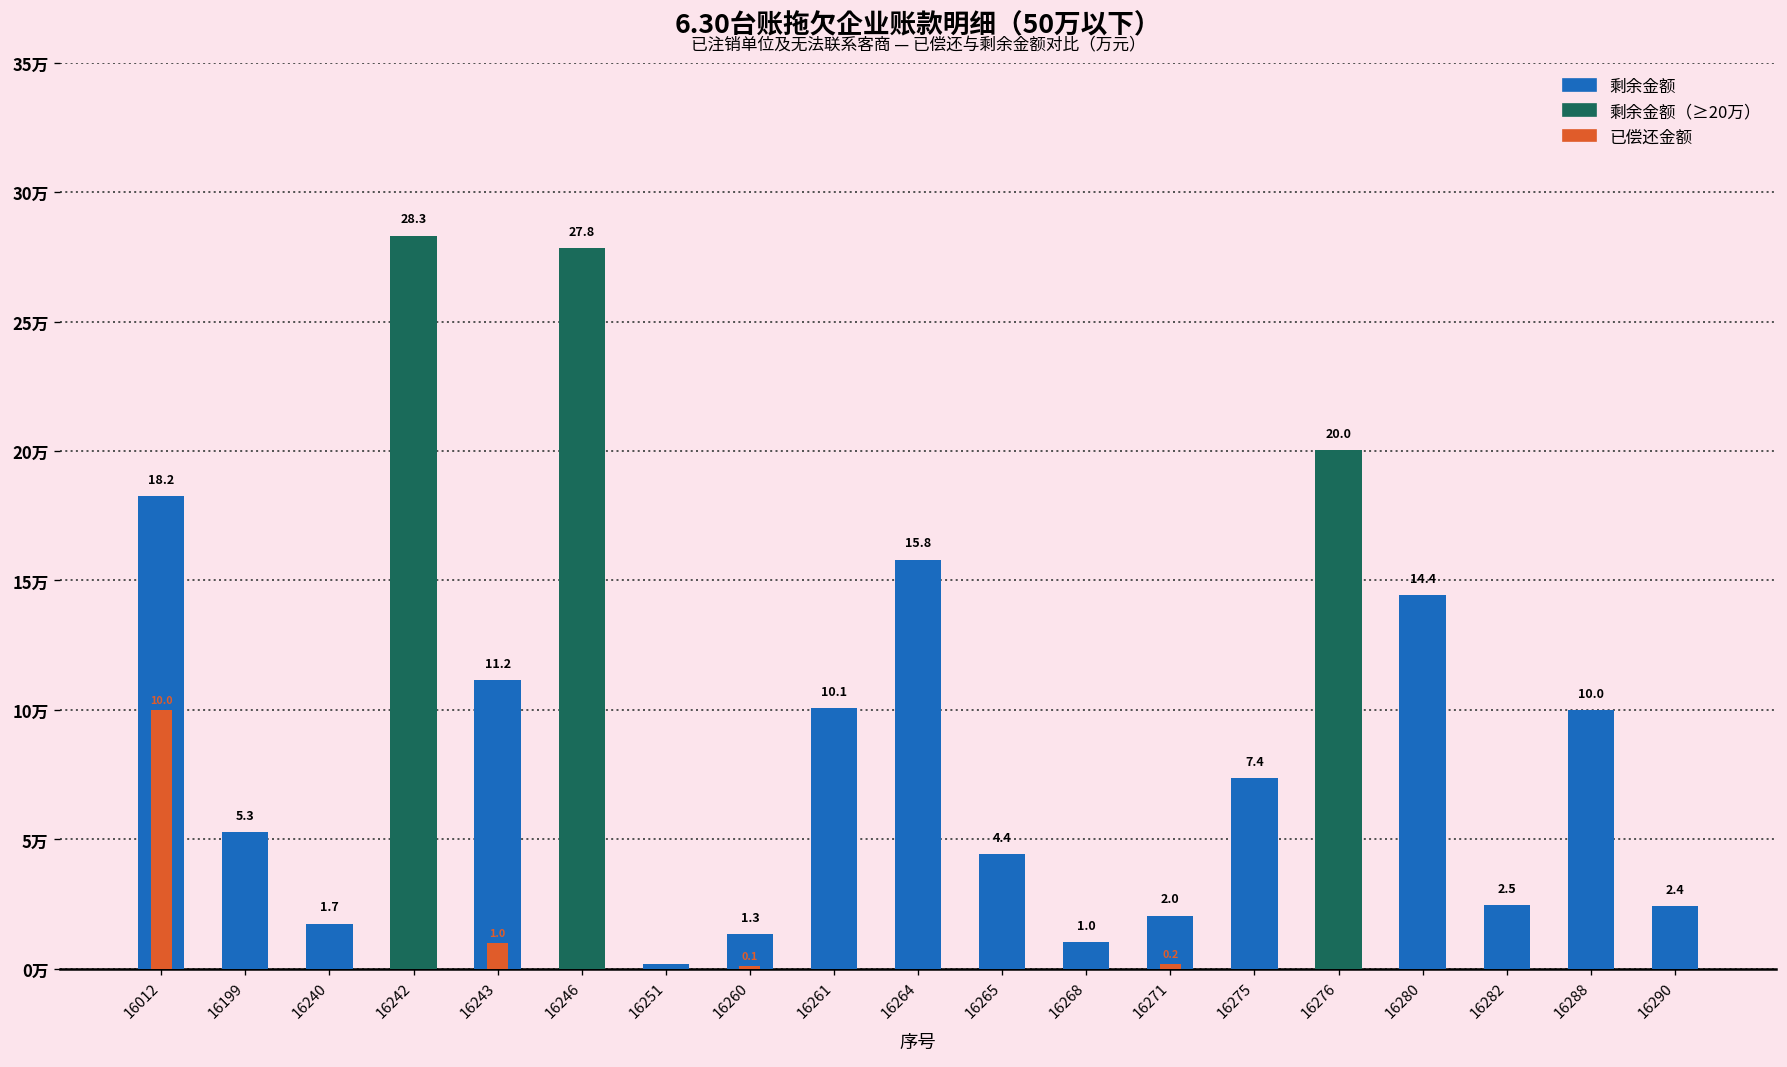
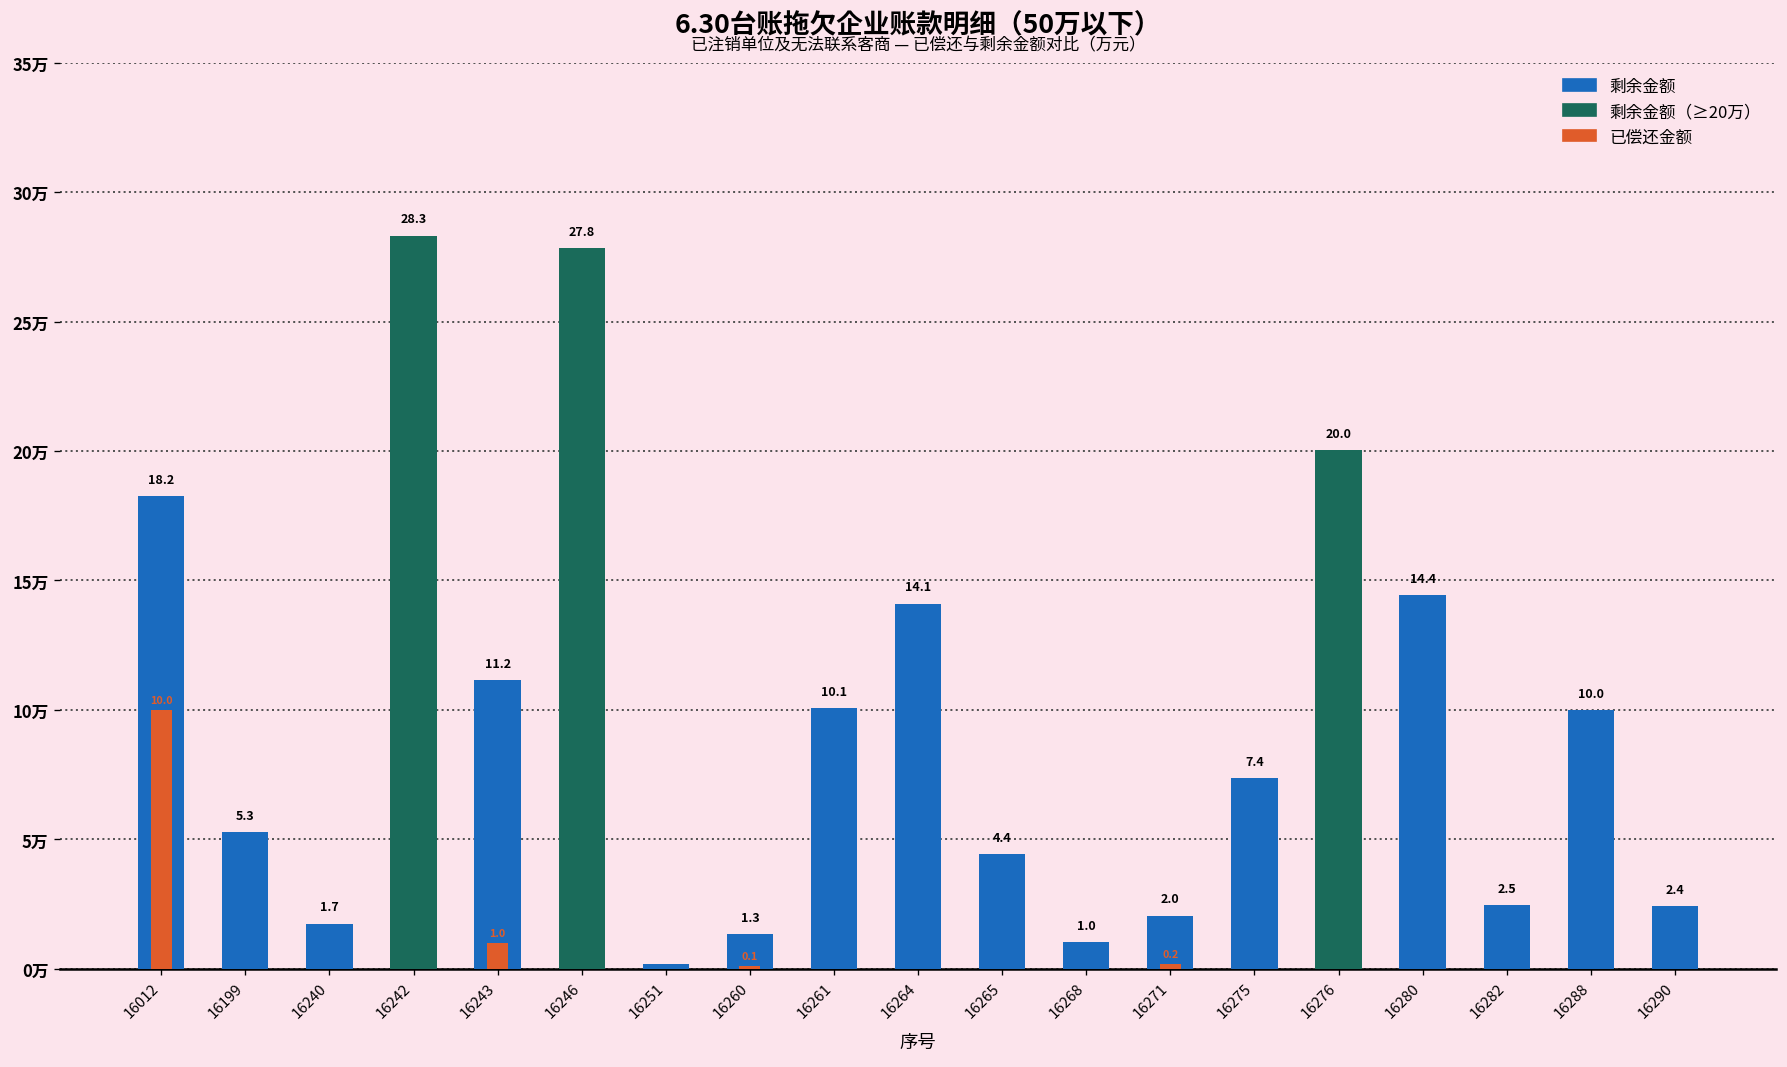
剩余金额, 16264: 15.8 -> 14.1
